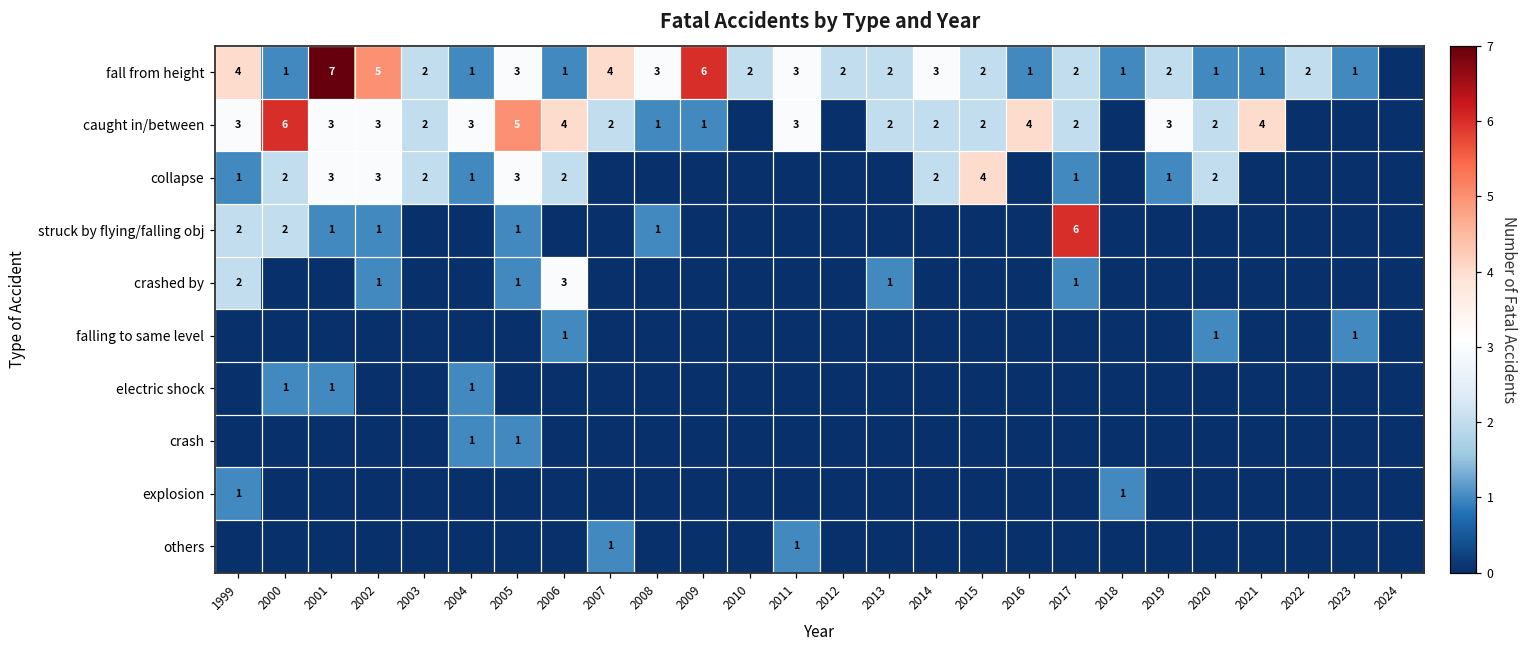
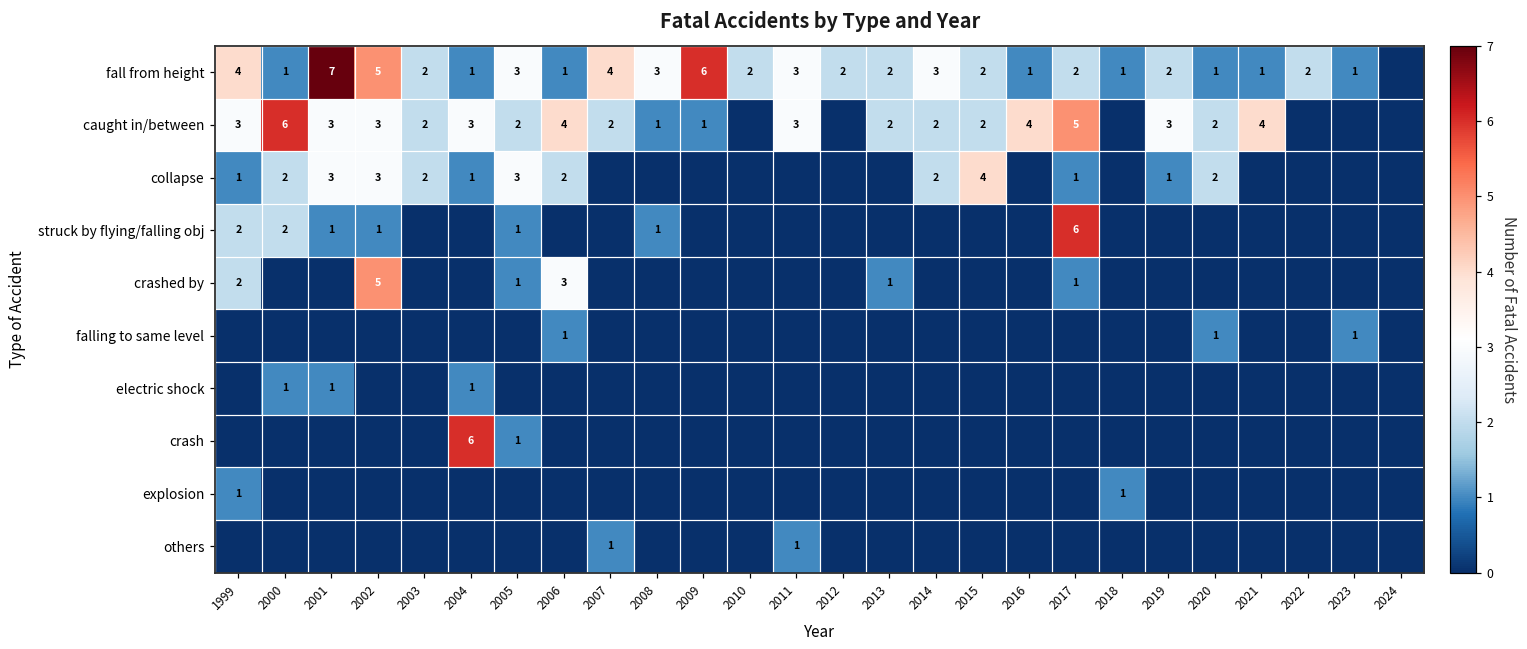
caught in/between, 2005: 5 -> 2
caught in/between, 2017: 2 -> 5
crashed by, 2002: 1 -> 5
crash, 2004: 1 -> 6
